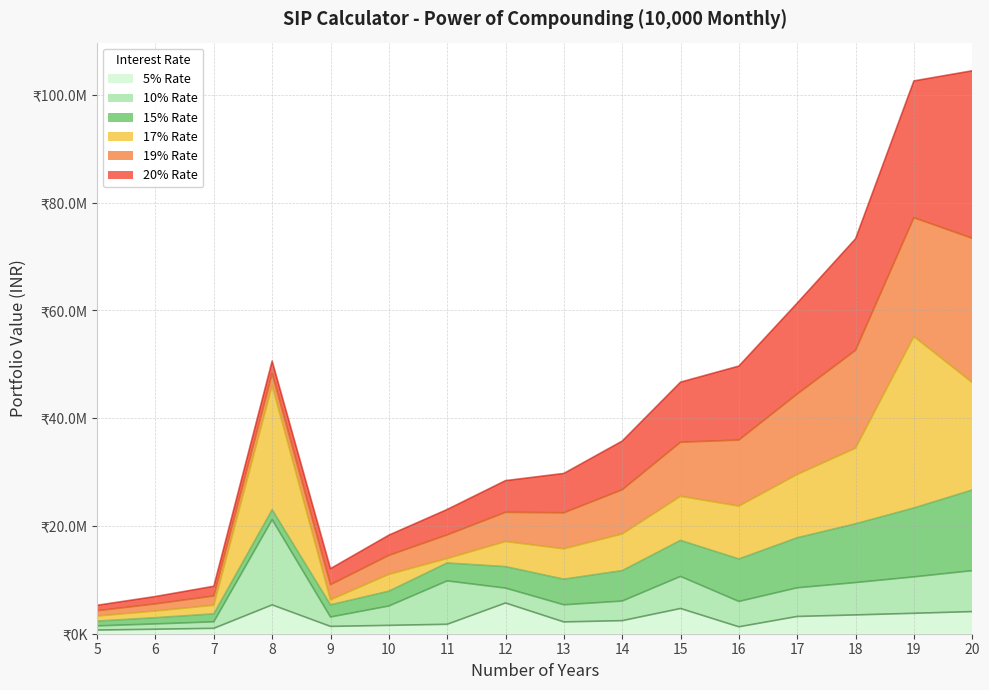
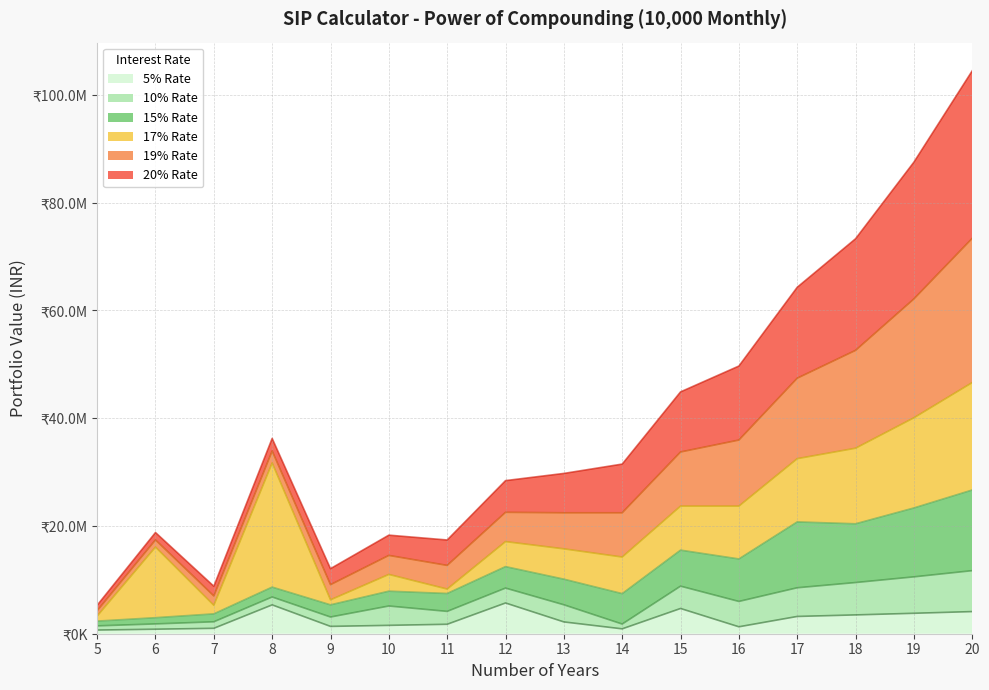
17% Rate, 6: ₹1000000 -> ₹13000000
10% Rate, 8: ₹16000000 -> ₹1000000
10% Rate, 11: ₹8000000 -> ₹2000000
5% Rate, 14: ₹2000000 -> ₹1000000
10% Rate, 14: ₹4000000 -> ₹1000000
10% Rate, 15: ₹6000000 -> ₹4000000
15% Rate, 17: ₹9000000 -> ₹12000000
17% Rate, 19: ₹32000000 -> ₹17000000
